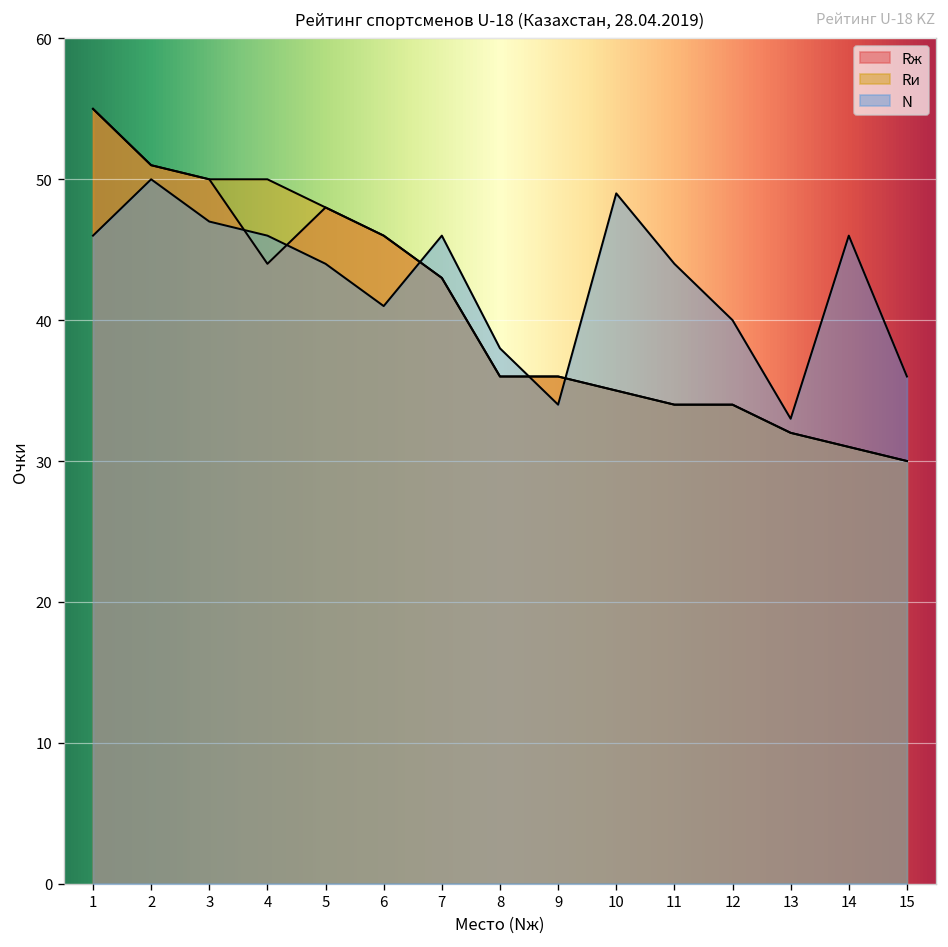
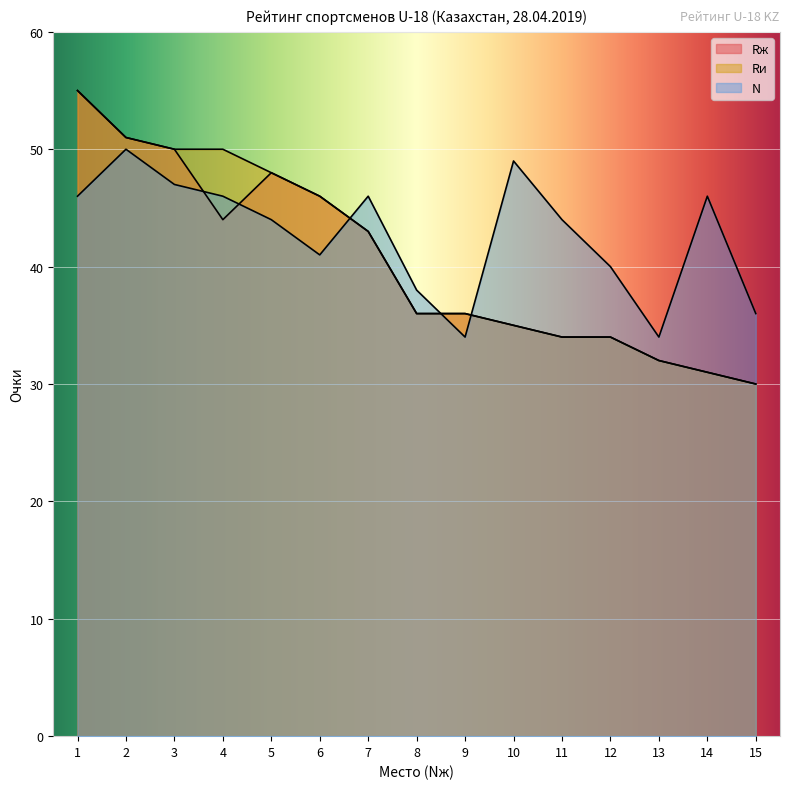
N, 13: 33 -> 34
